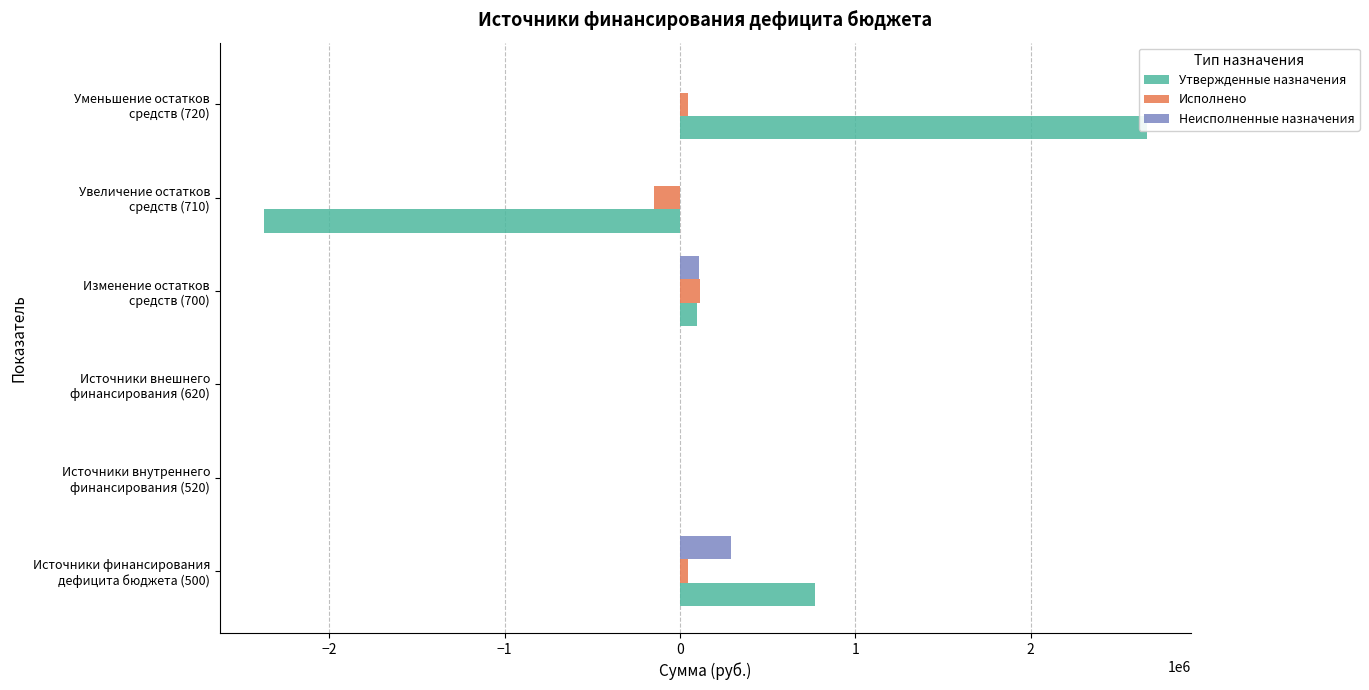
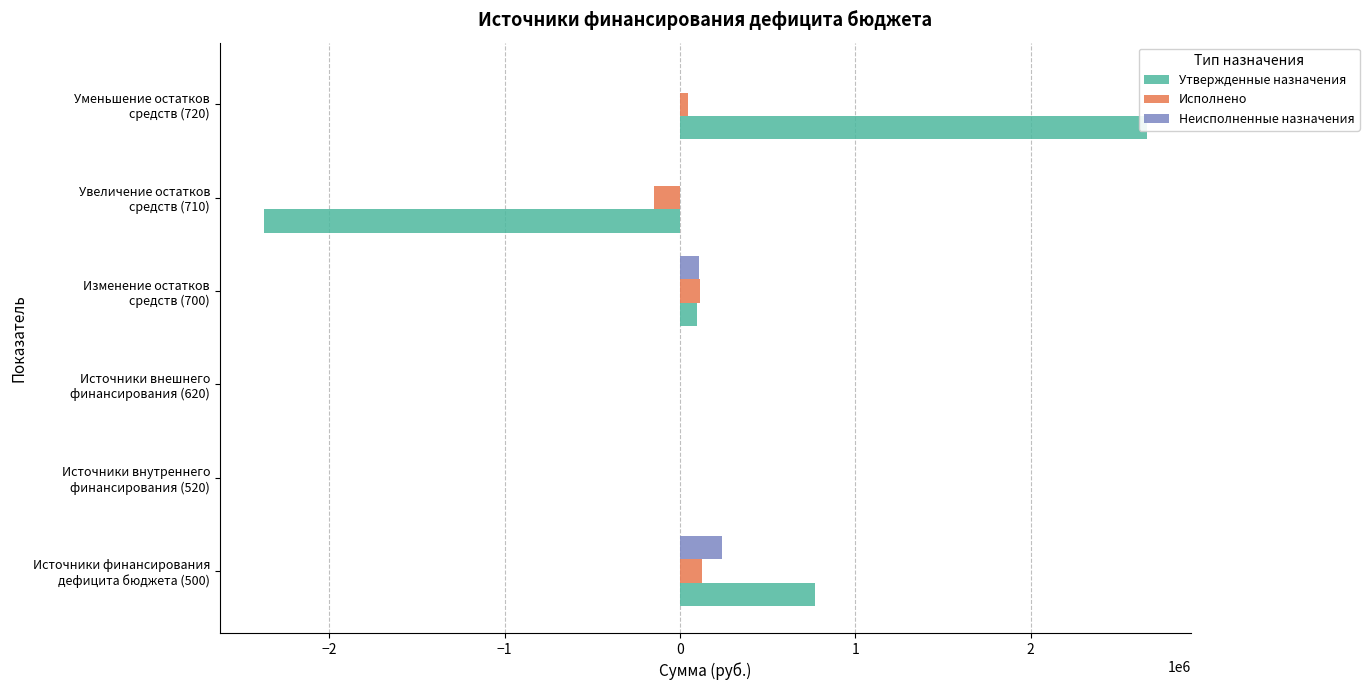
Неисполненные назначения, Источники финансирования дефицита бюджета (500): 290000 -> 240000
Исполнено, Источники финансирования дефицита бюджета (500): 50000 -> 130000
